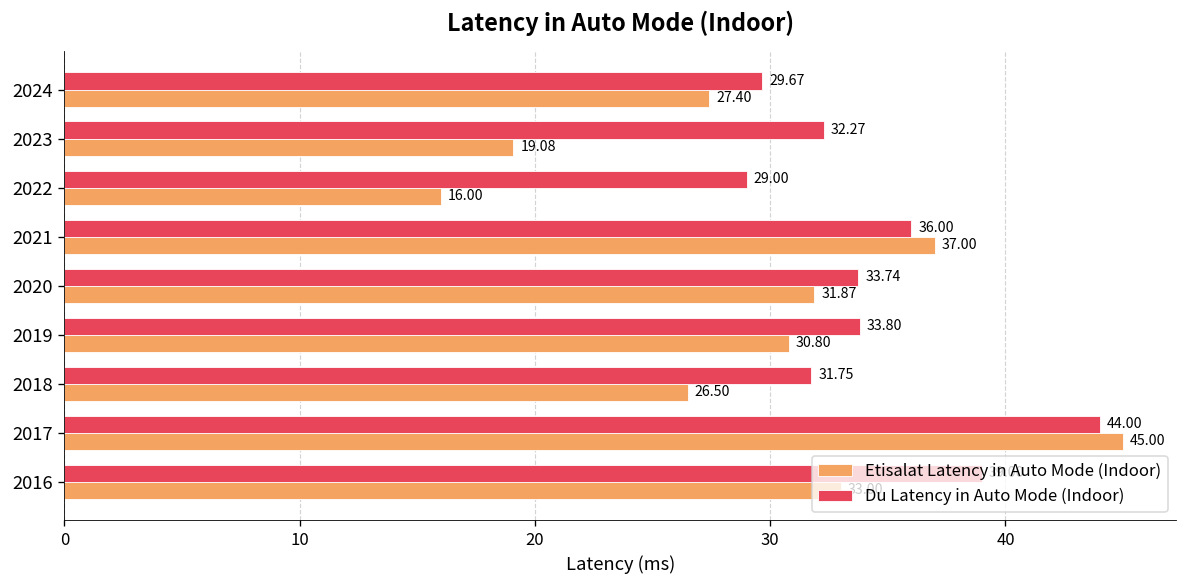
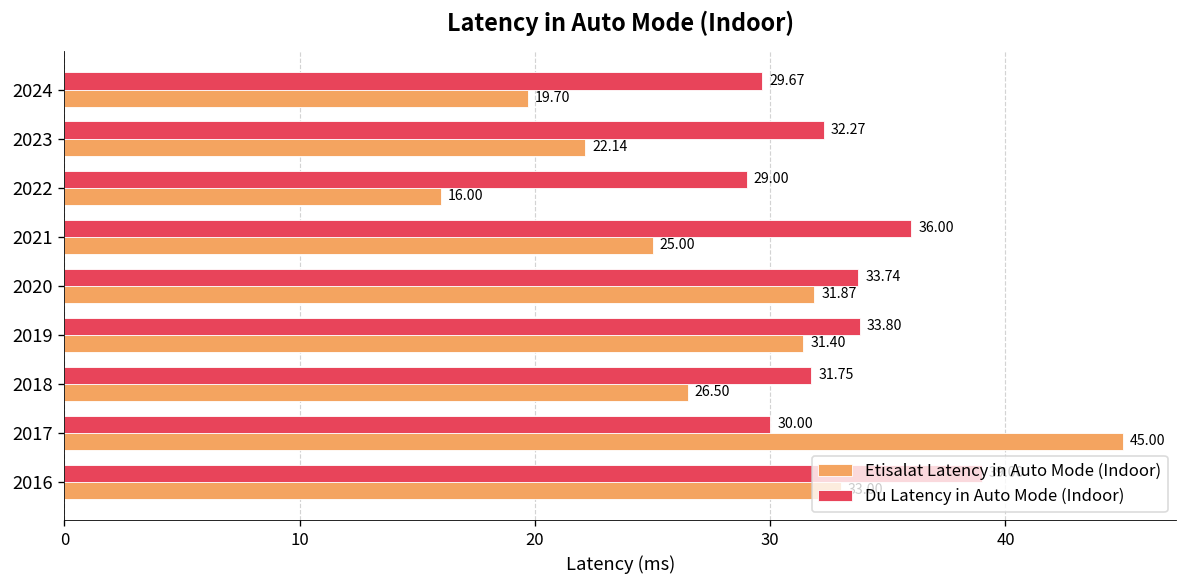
Etisalat Latency in Auto Mode (Indoor), 2024: 27.40 -> 19.70
Etisalat Latency in Auto Mode (Indoor), 2023: 19.08 -> 22.14
Etisalat Latency in Auto Mode (Indoor), 2021: 37.00 -> 25.00
Etisalat Latency in Auto Mode (Indoor), 2019: 30.80 -> 31.40
Du Latency in Auto Mode (Indoor), 2017: 44.00 -> 30.00
